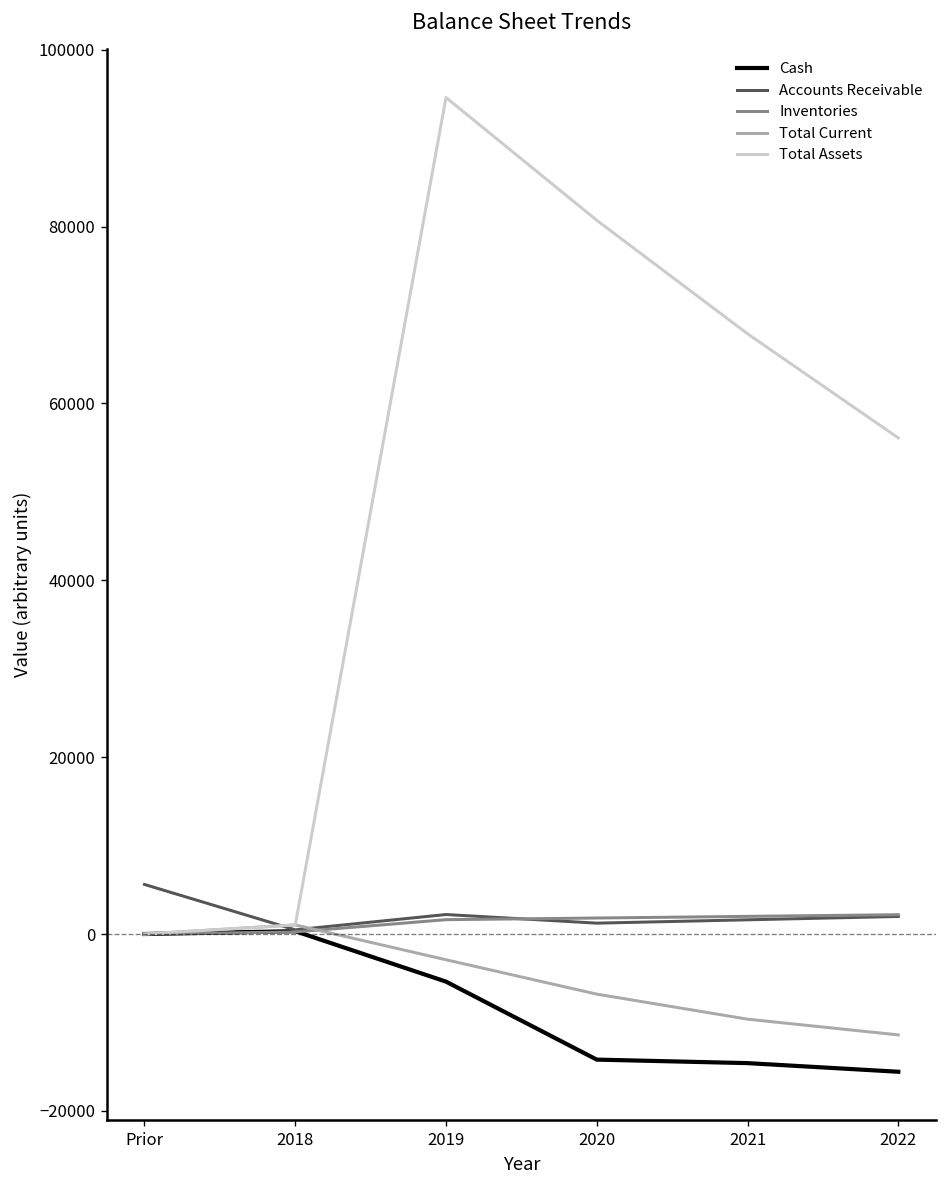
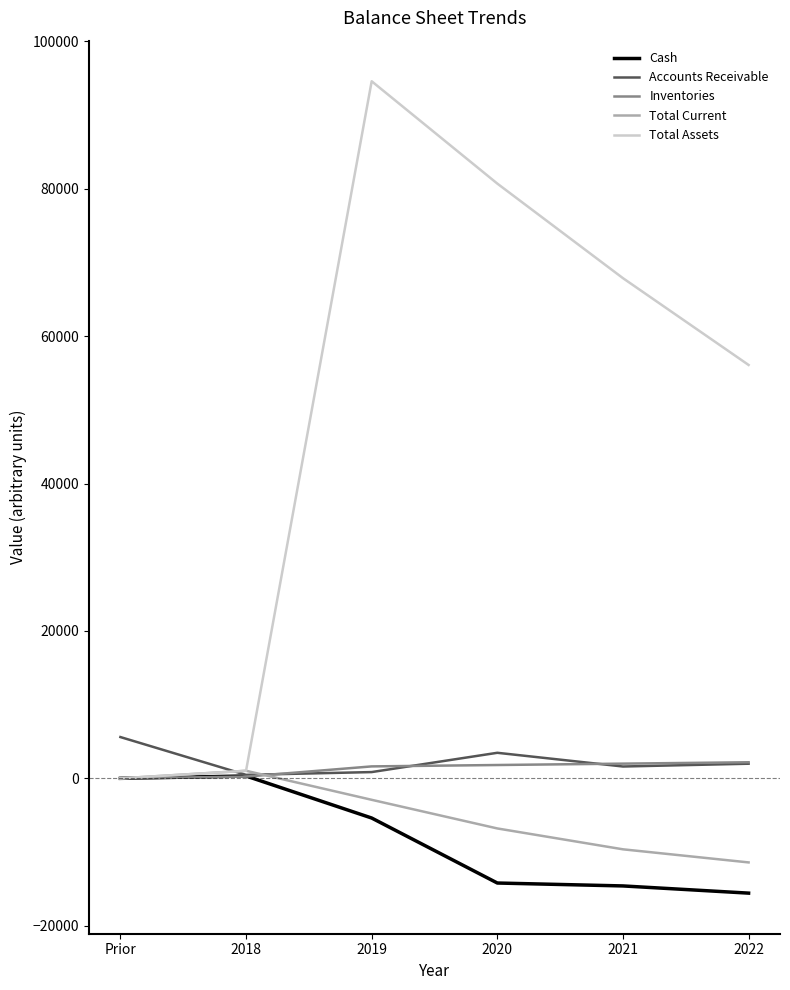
Accounts Receivable, 2019: 2000 -> 1000
Accounts Receivable, 2020: 1000 -> 3000
